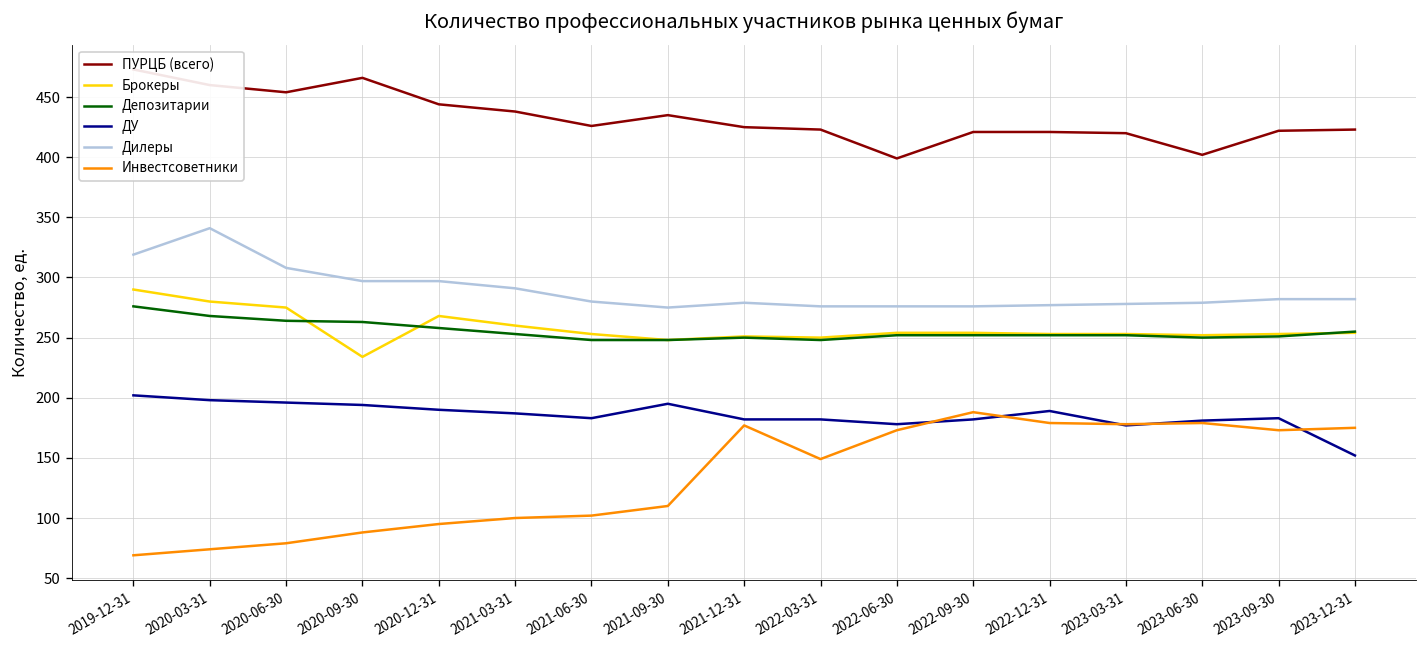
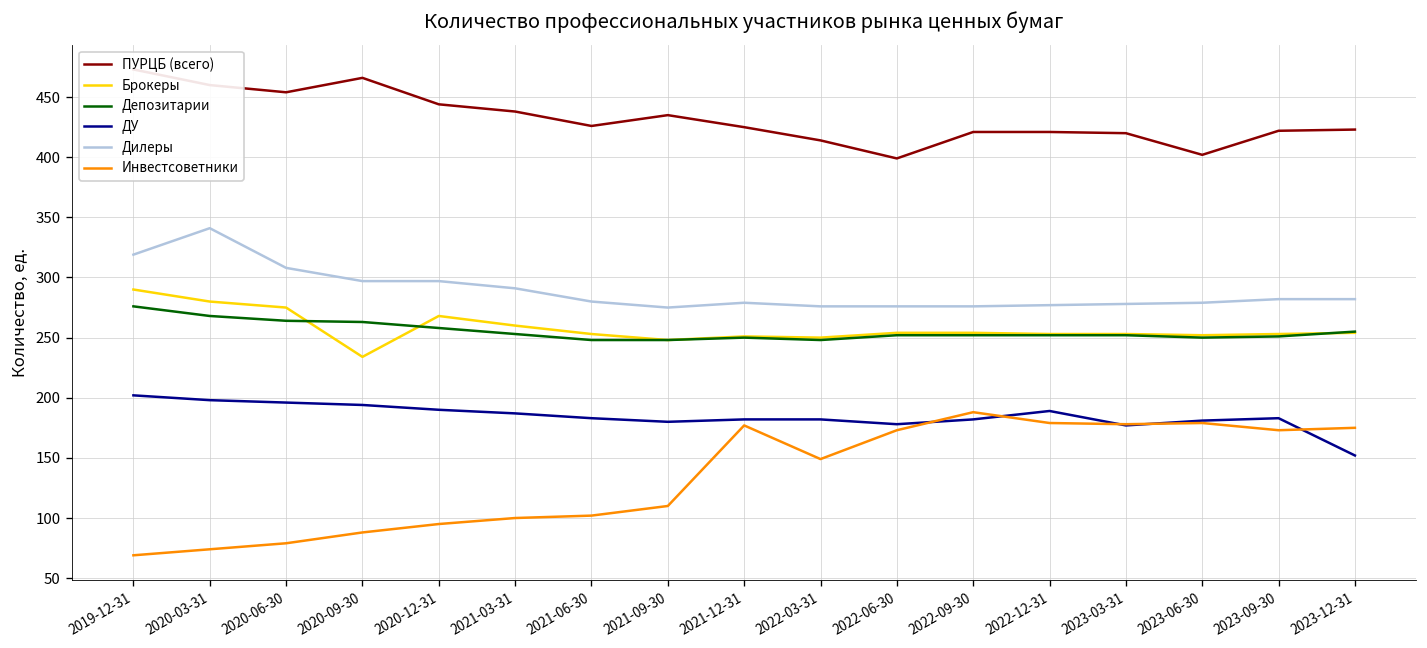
ДУ, 2021-09-30: 195 -> 180
ПУРЦБ (всего), 2022-03-31: 423 -> 414
